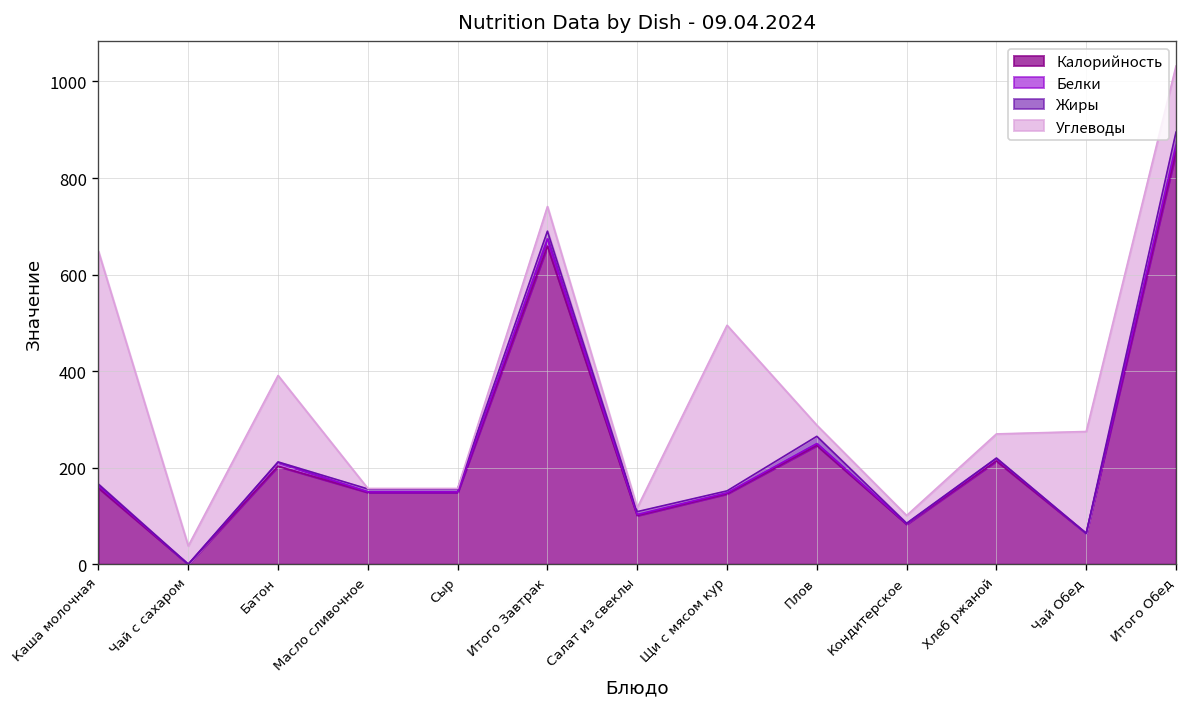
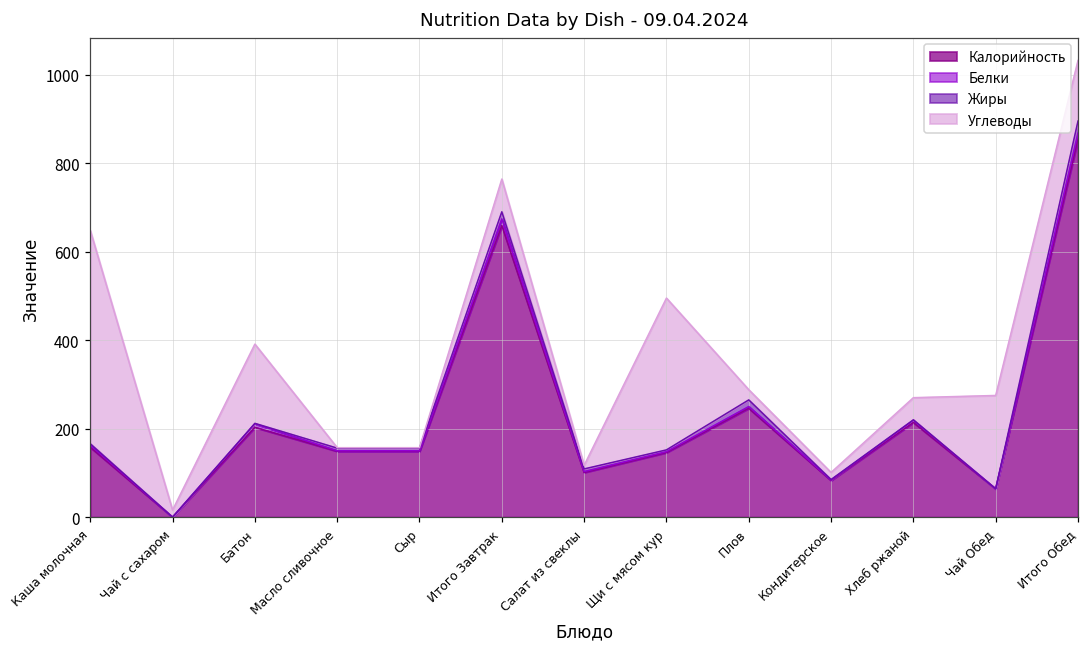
Углеводы, Чай с сахаром: 40 -> 20
Углеводы, Итого Завтрак: 50 -> 70
